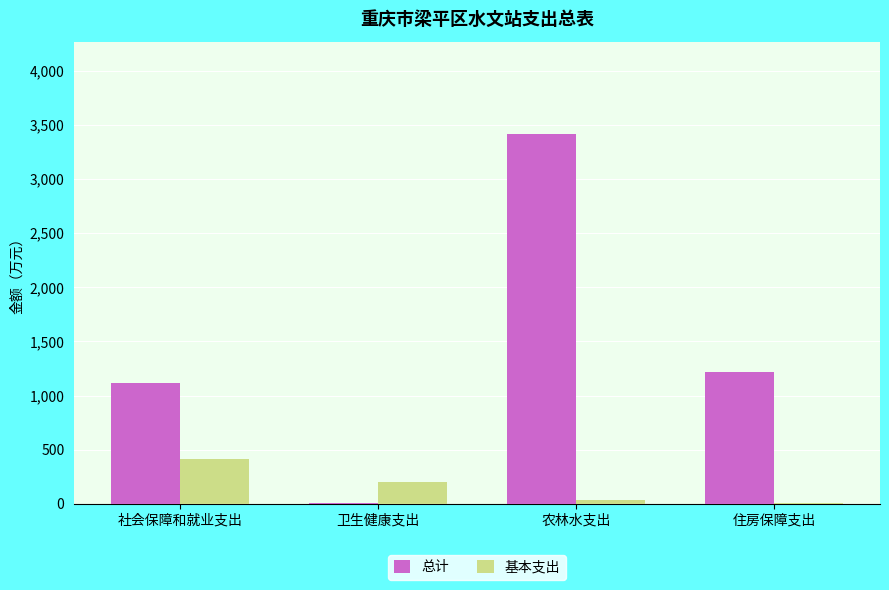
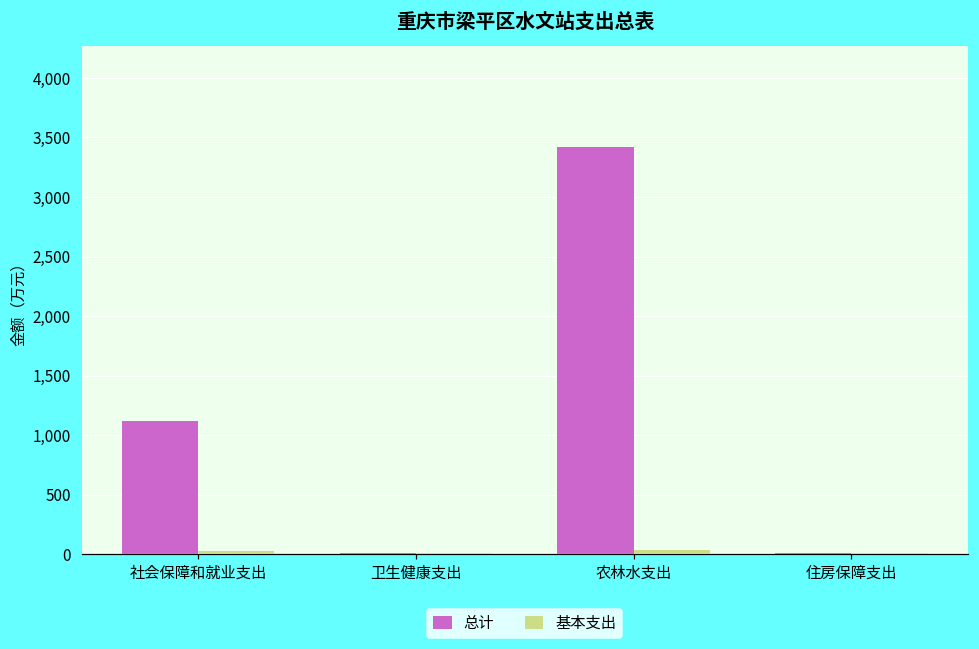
基本支出, 社会保障和就业支出: 420 -> 30
基本支出, 卫生健康支出: 200 -> 10
总计, 住房保障支出: 1,220 -> 10
